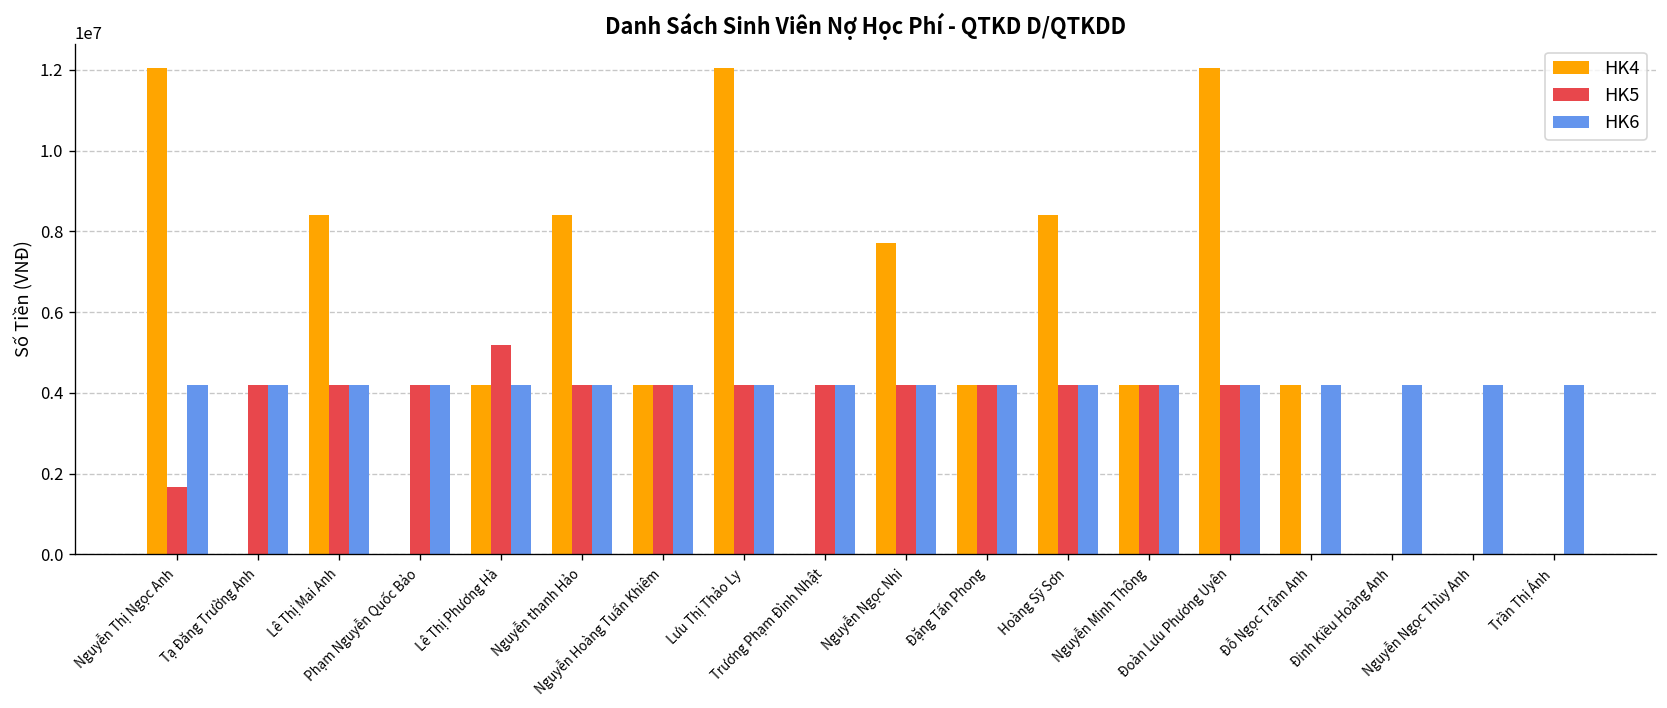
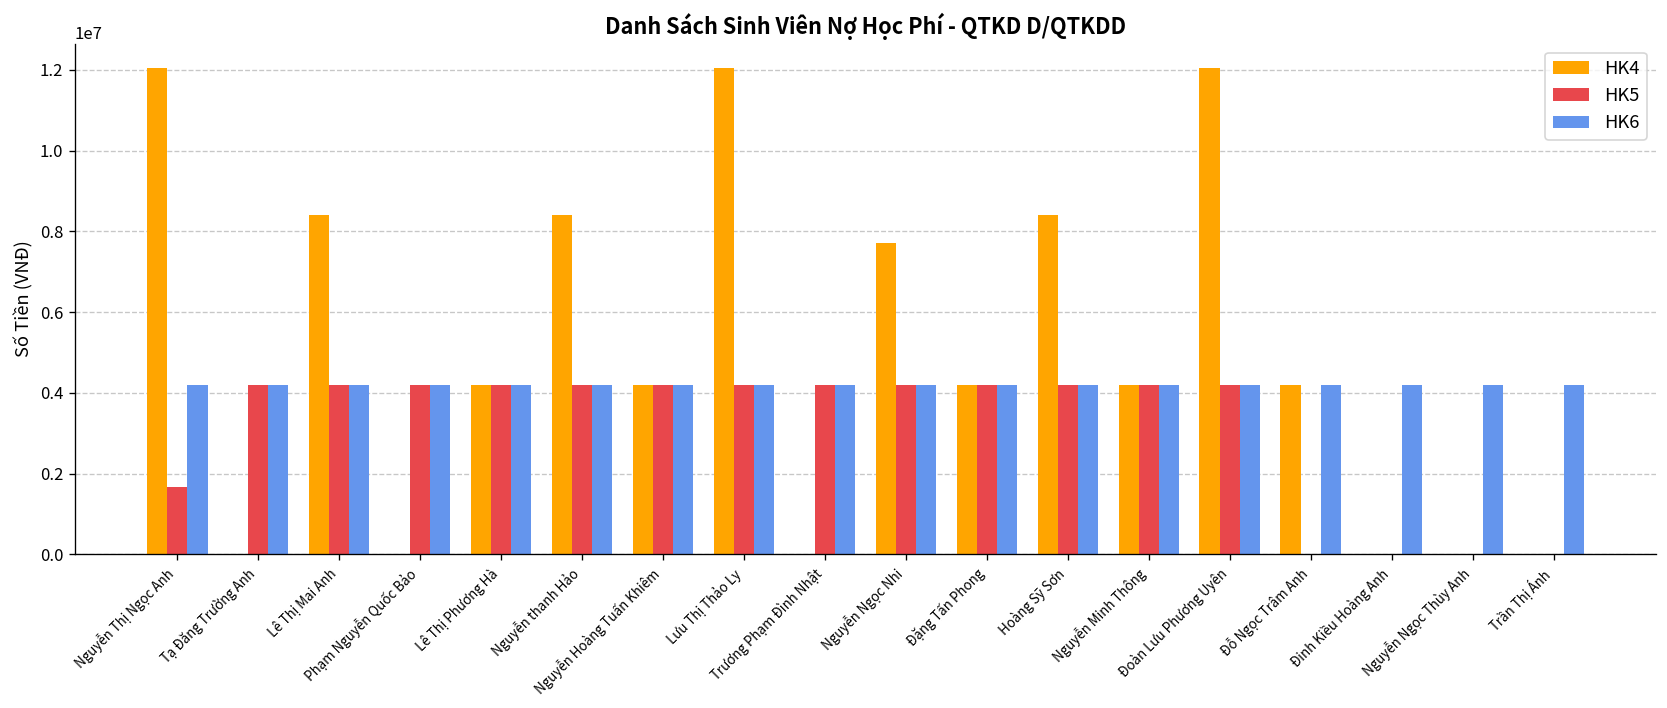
HK5, Lê Thị Phương Hà: 5200000 -> 4200000
